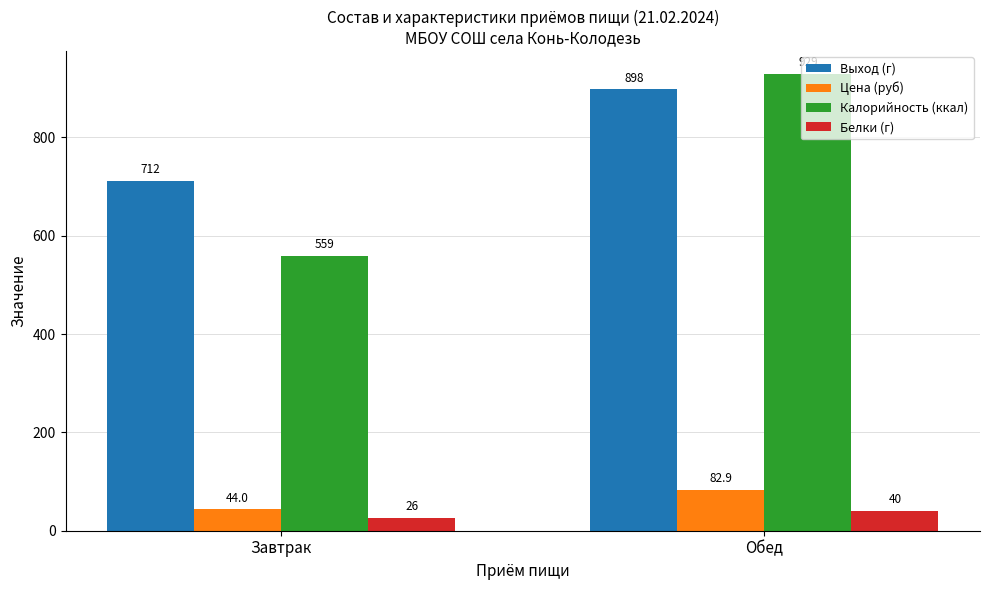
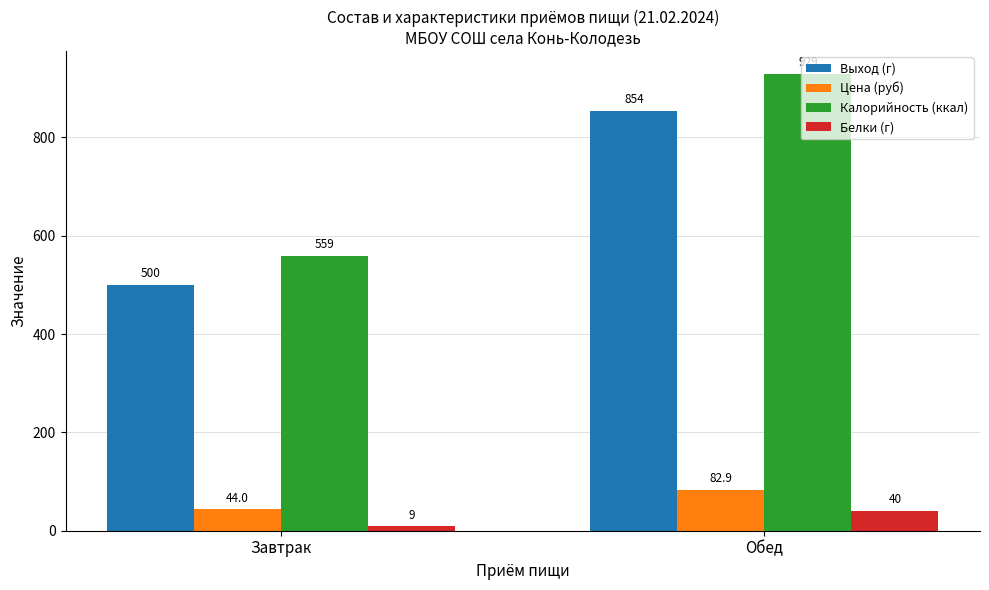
Выход (г), Завтрак: 712 -> 500
Белки (г), Завтрак: 26 -> 9
Выход (г), Обед: 898 -> 854
